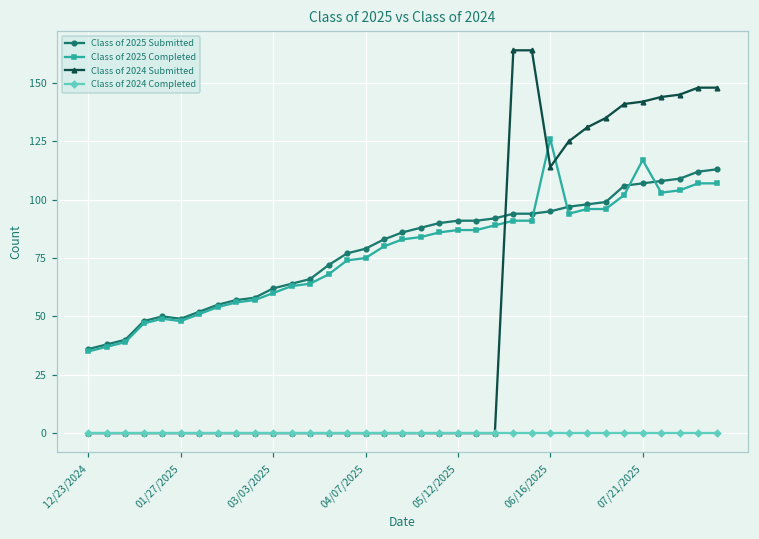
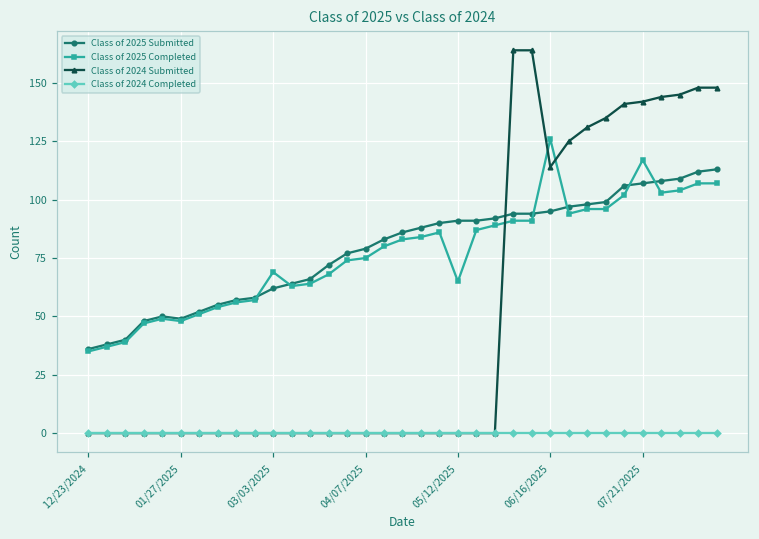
Class of 2025 Completed, 03/03/2025: 60 -> 69
Class of 2025 Completed, 05/12/2025: 87 -> 65
